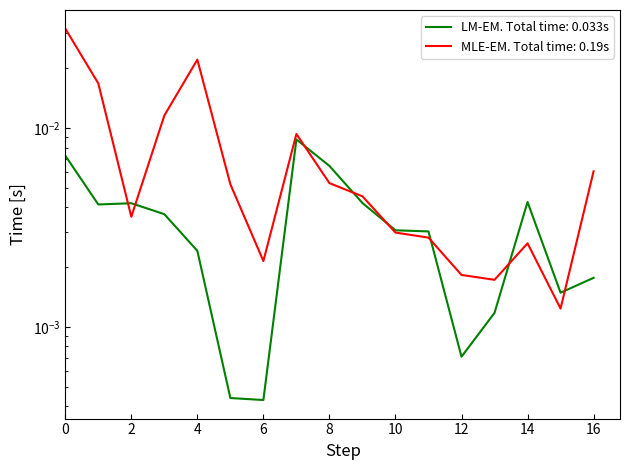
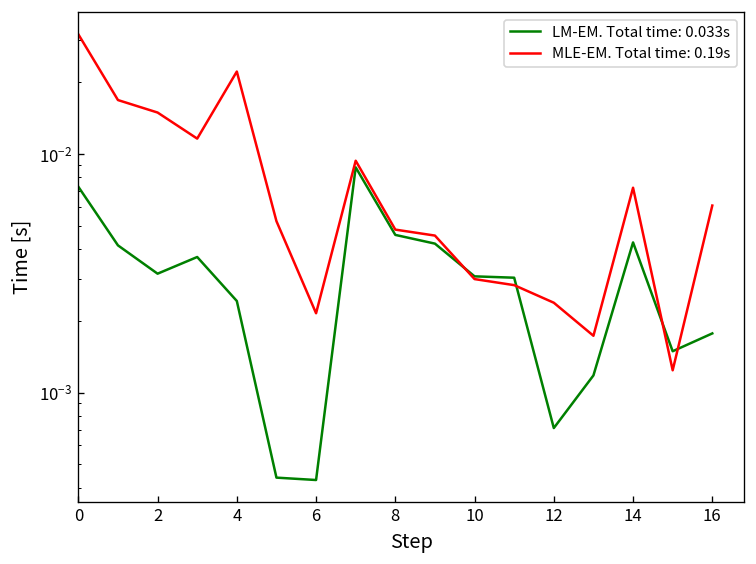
LM-EM. Total time: 0.033s, 2: 0.0042 -> 0.0032
MLE-EM. Total time: 0.19s, 2: 0.0036 -> 0.015
LM-EM. Total time: 0.033s, 8: 0.0065 -> 0.0046
MLE-EM. Total time: 0.19s, 8: 0.0053 -> 0.0048
MLE-EM. Total time: 0.19s, 12: 0.0018 -> 0.0024
MLE-EM. Total time: 0.19s, 14: 0.0026 -> 0.0072
